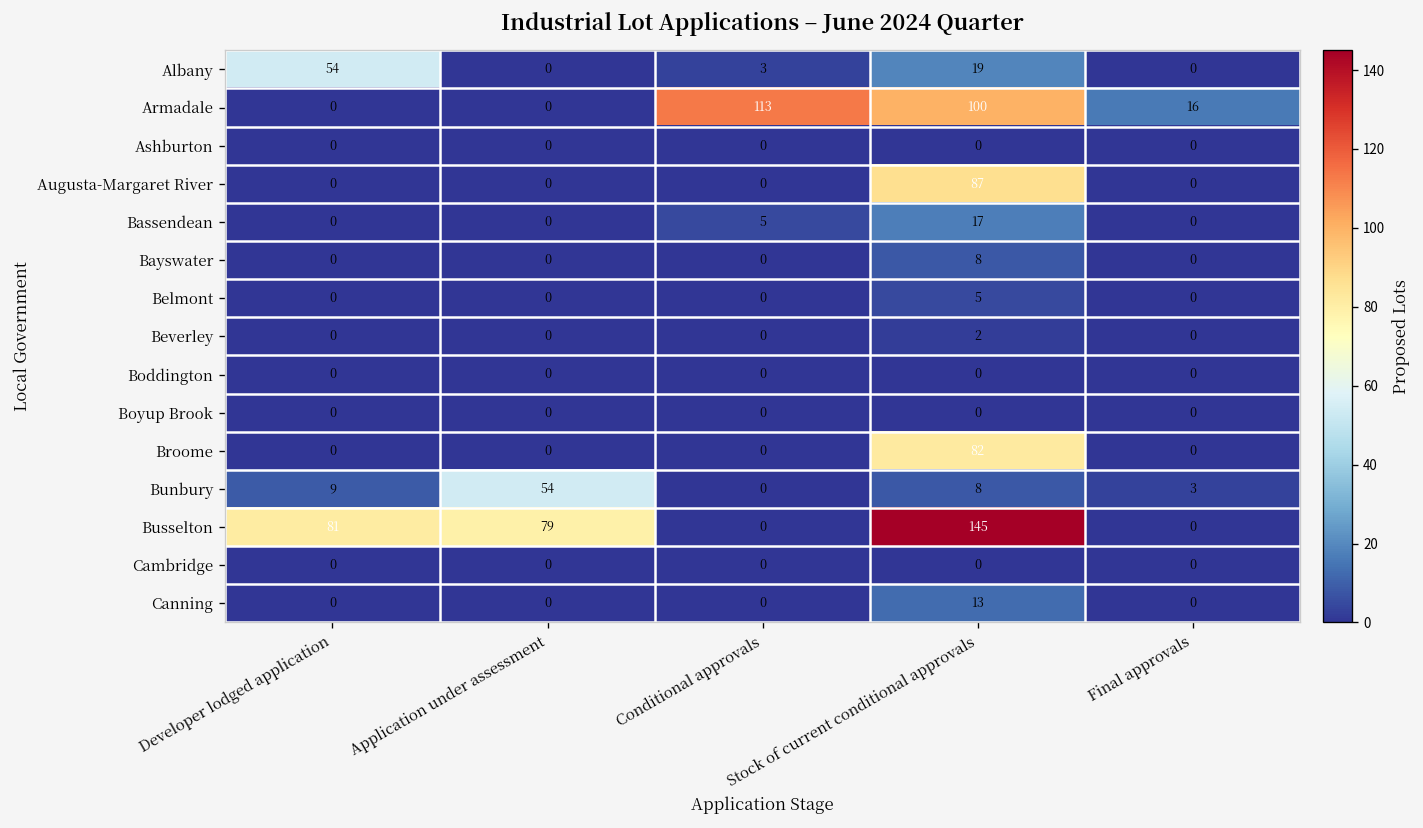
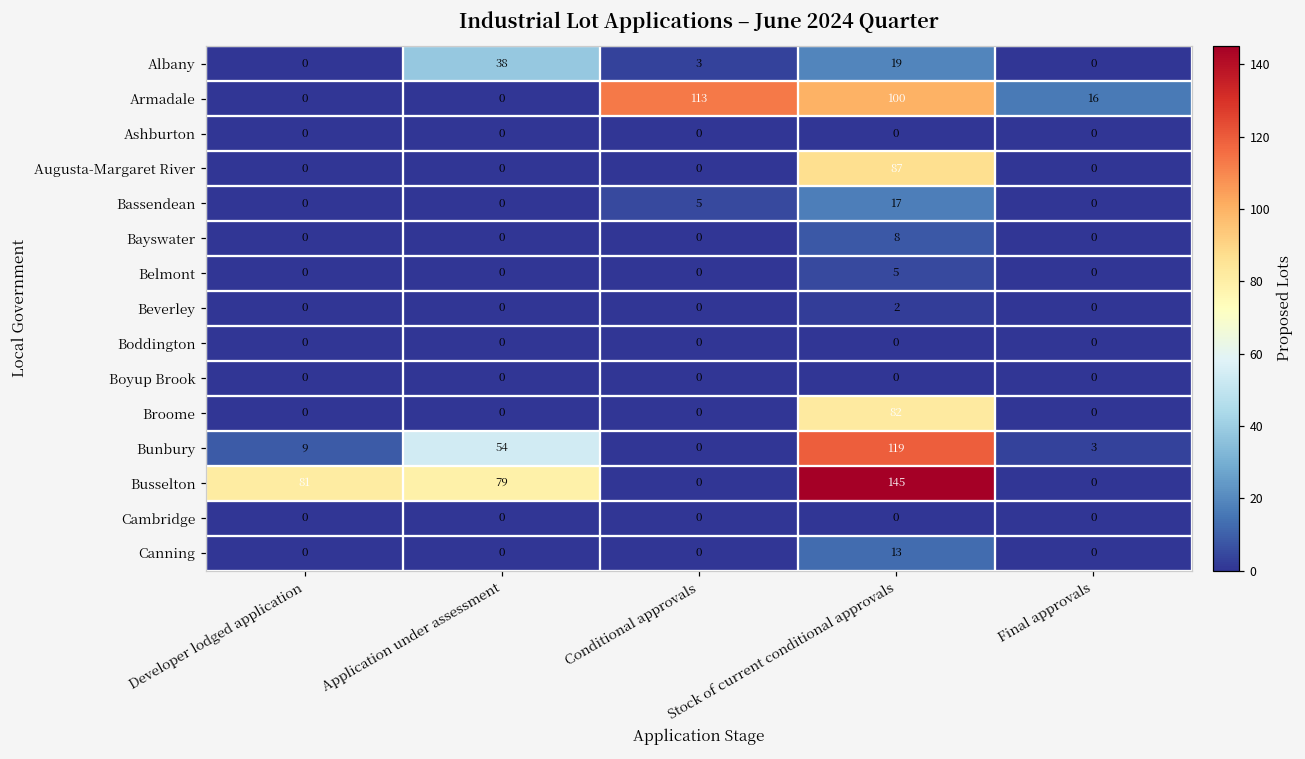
Albany, Developer lodged application: 54 -> 0
Albany, Application under assessment: 0 -> 38
Bunbury, Stock of current conditional approvals: 8 -> 119
